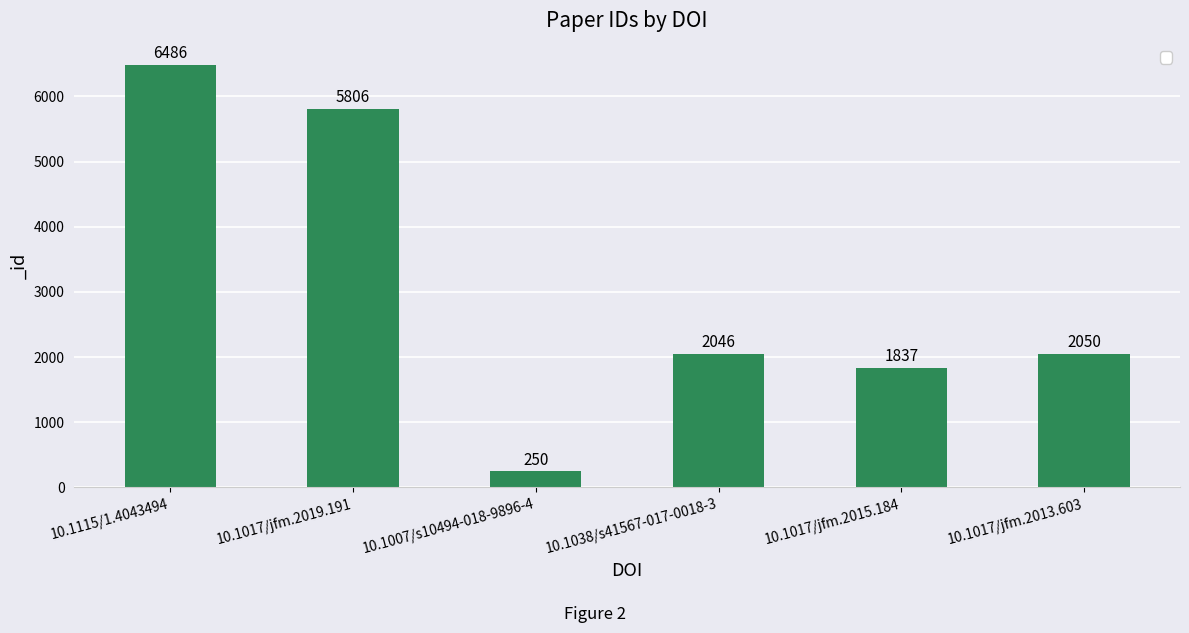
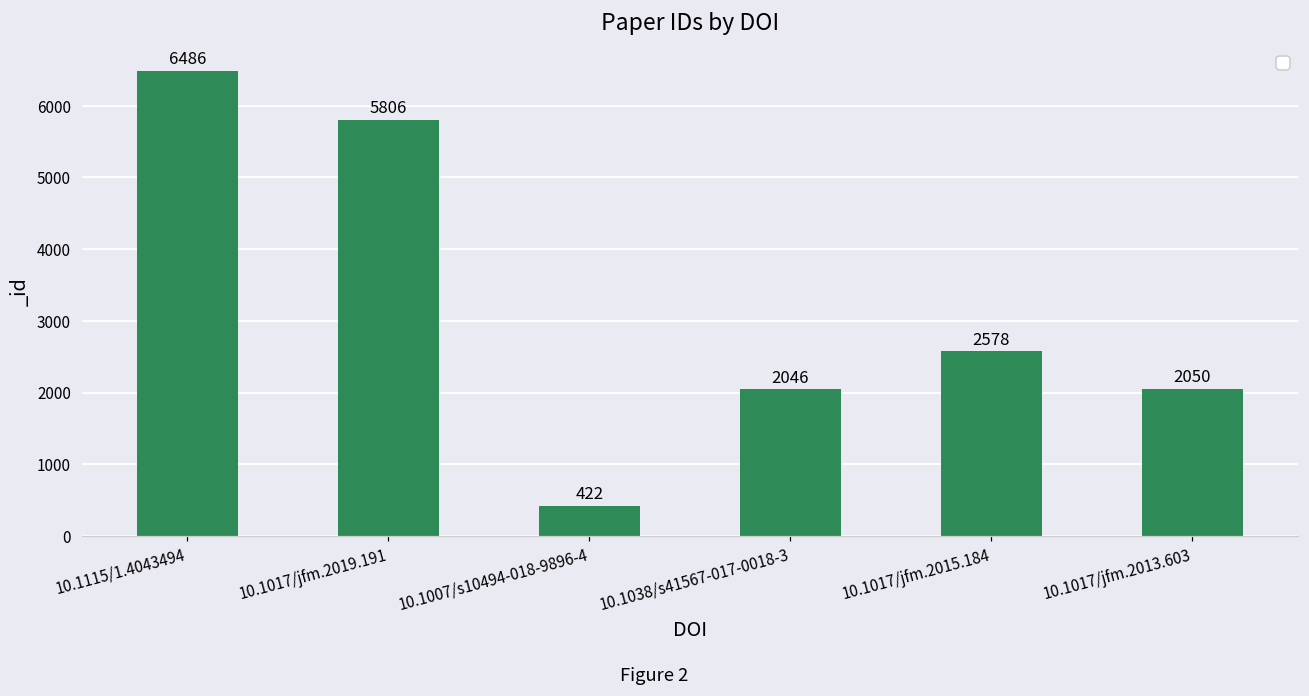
10.1007/s10494-018-9896-4: 250 -> 422
10.1017/jfm.2015.184: 1837 -> 2578
